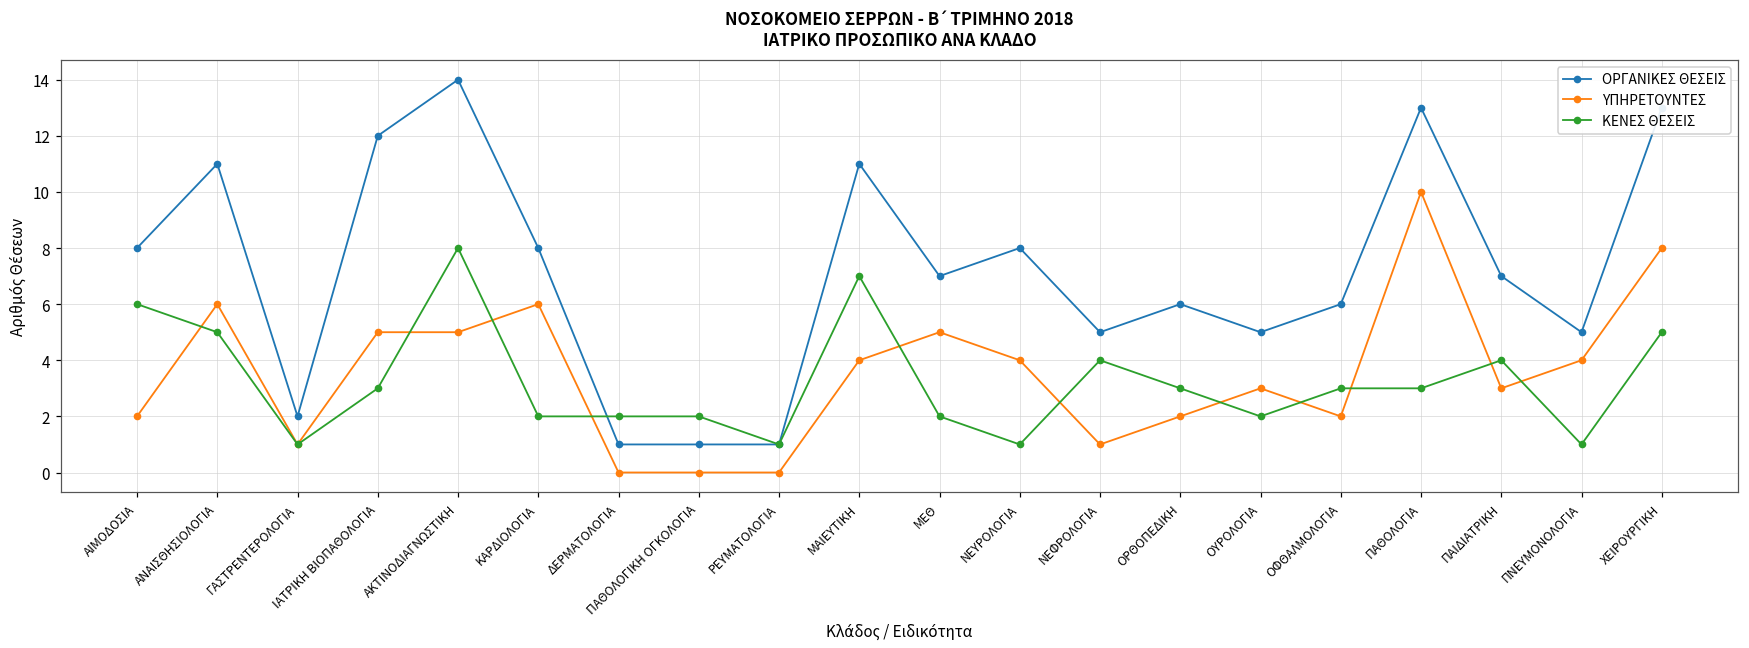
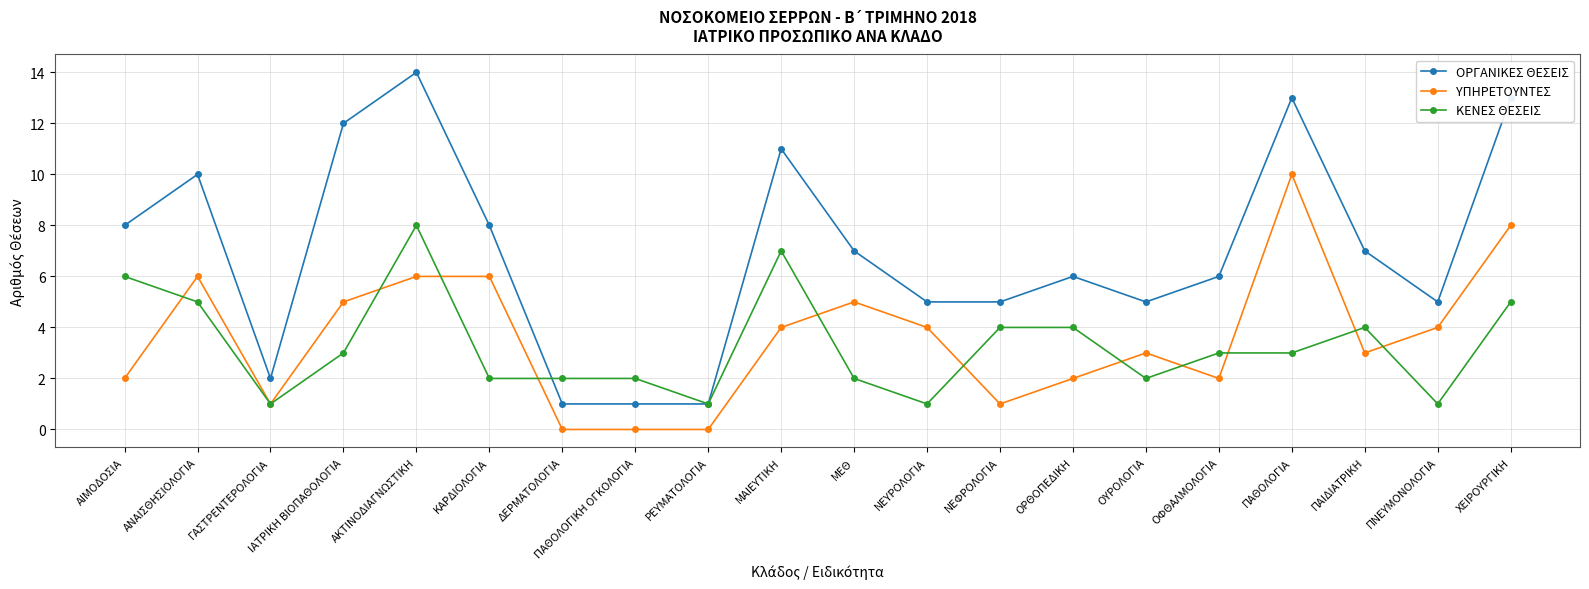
ΟΡΓΑΝΙΚΕΣ ΘΕΣΕΙΣ, ΑΝΑΙΣΘΗΣΙΟΛΟΓΙΑ: 11 -> 10
ΥΠΗΡΕΤΟΥΝΤΕΣ, ΑΚΤΙΝΟΔΙΑΓΝΩΣΤΙΚΗ: 5 -> 6
ΟΡΓΑΝΙΚΕΣ ΘΕΣΕΙΣ, ΝΕΥΡΟΛΟΓΙΑ: 8 -> 5
ΚΕΝΕΣ ΘΕΣΕΙΣ, ΟΡΘΟΠΕΔΙΚΗ: 3 -> 4
